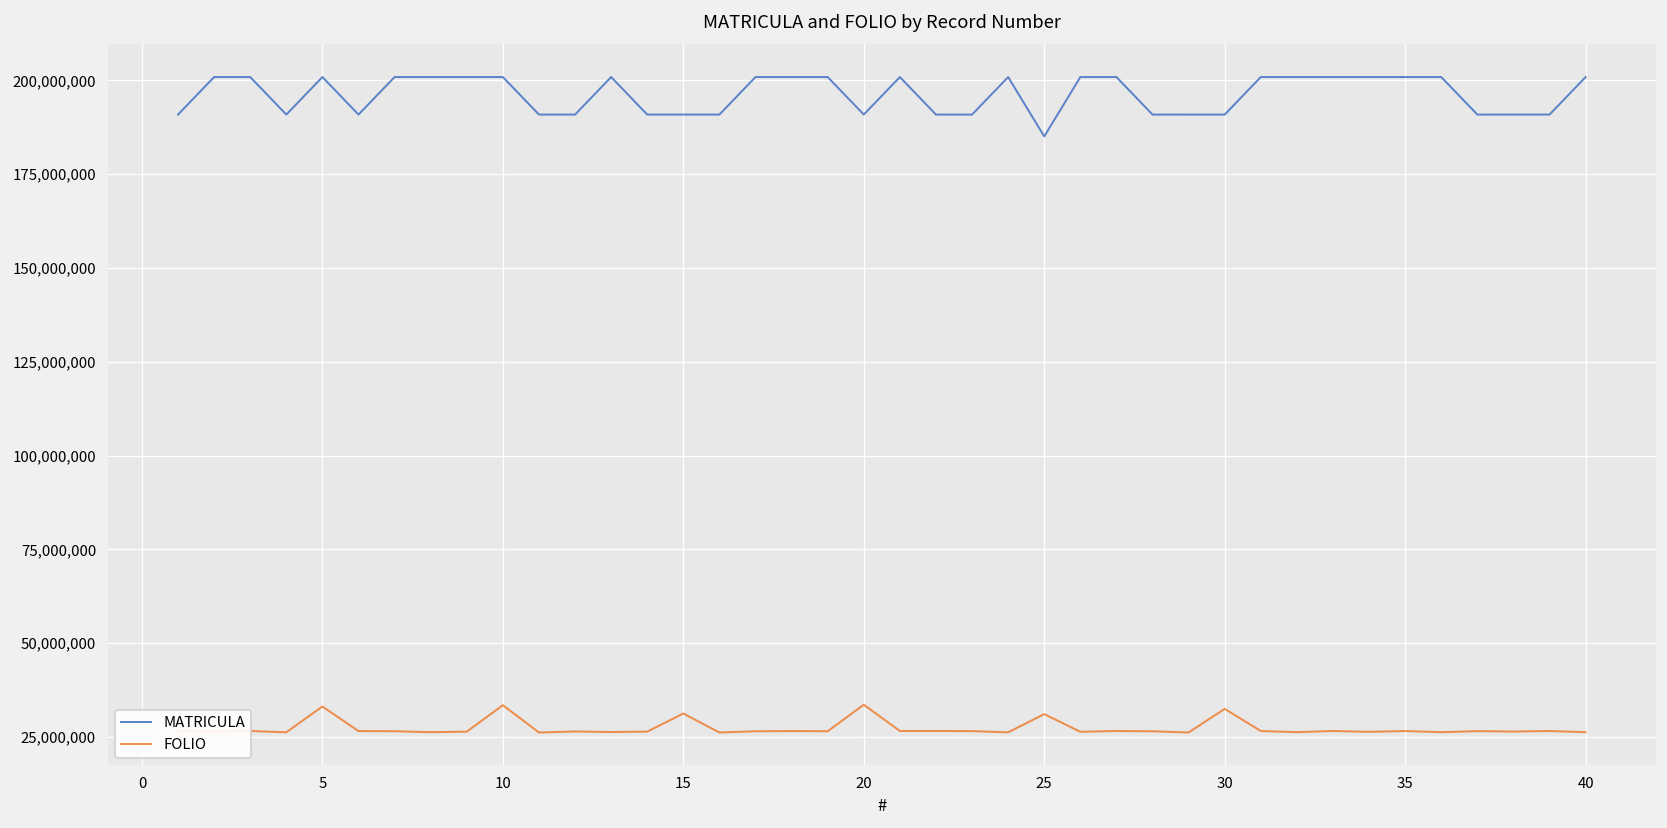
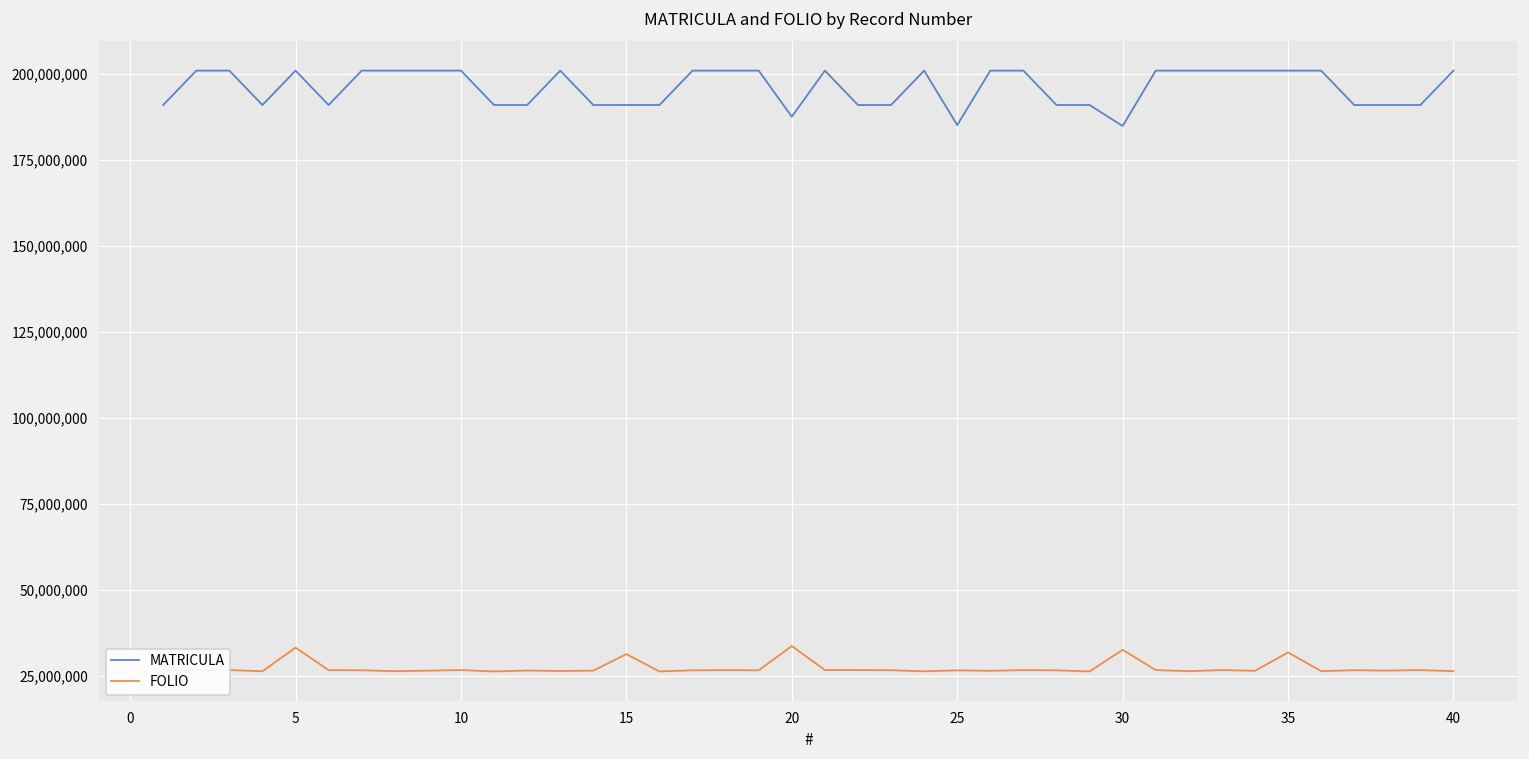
FOLIO, 10: 33,000,000 -> 27,000,000
MATRICULA, 20: 191,000,000 -> 188,000,000
FOLIO, 25: 31,000,000 -> 27,000,000
MATRICULA, 30: 191,000,000 -> 185,000,000
FOLIO, 35: 27,000,000 -> 32,000,000
